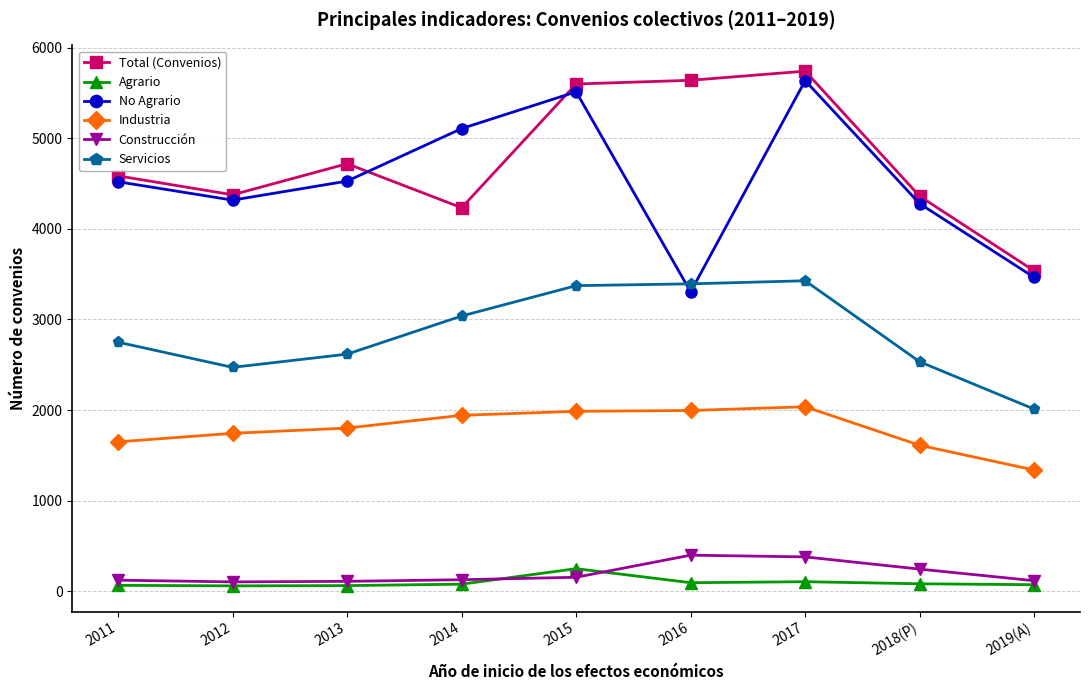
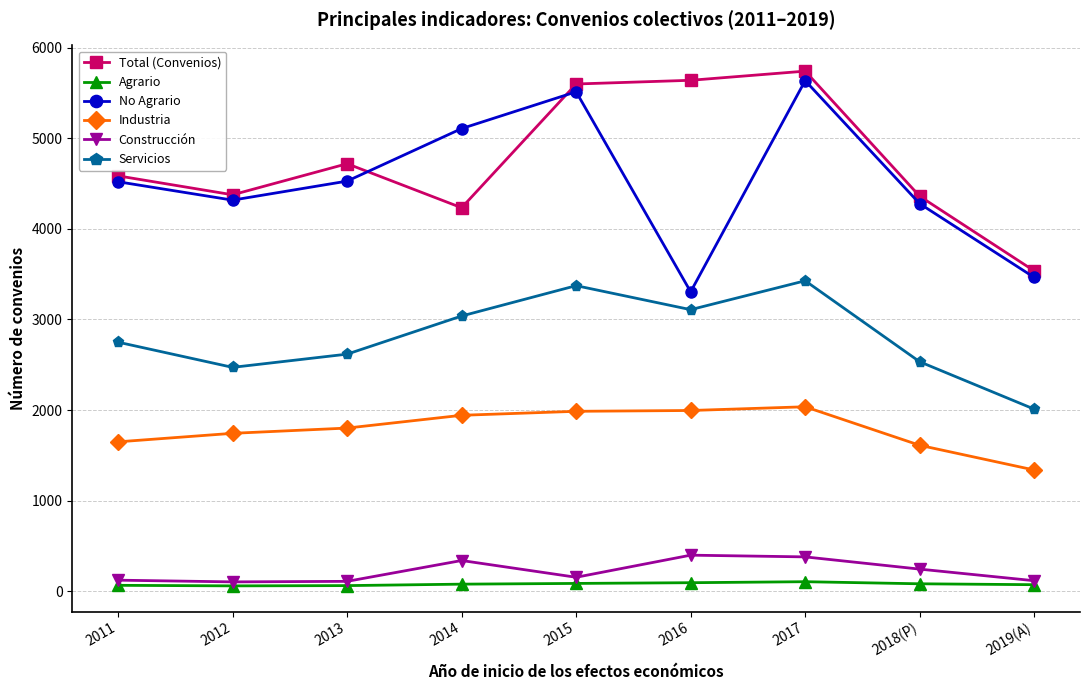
Construcción, 2014: 100 -> 300
Agrario, 2015: 200 -> 100
Servicios, 2016: 3400 -> 3100
